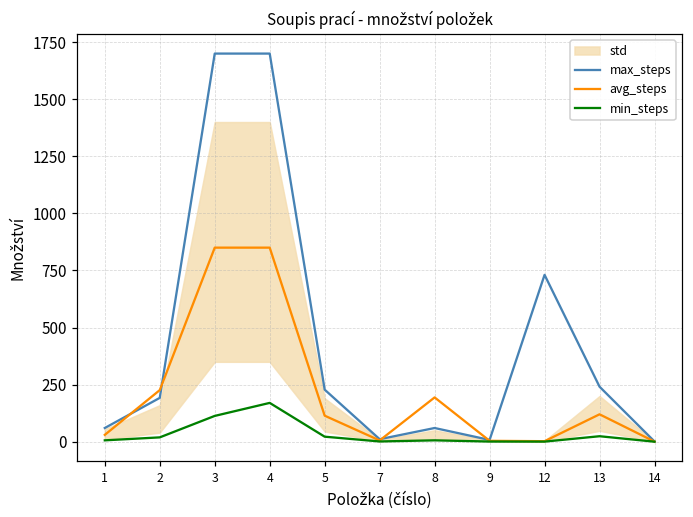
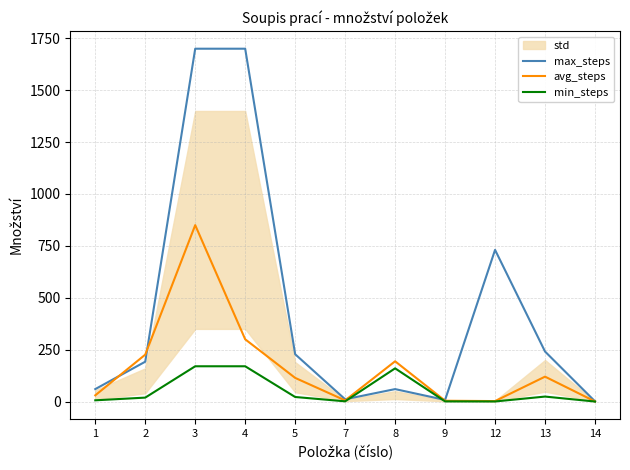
min_steps, 3: 110 -> 170
avg_steps, 4: 850 -> 300
min_steps, 8: 10 -> 160
